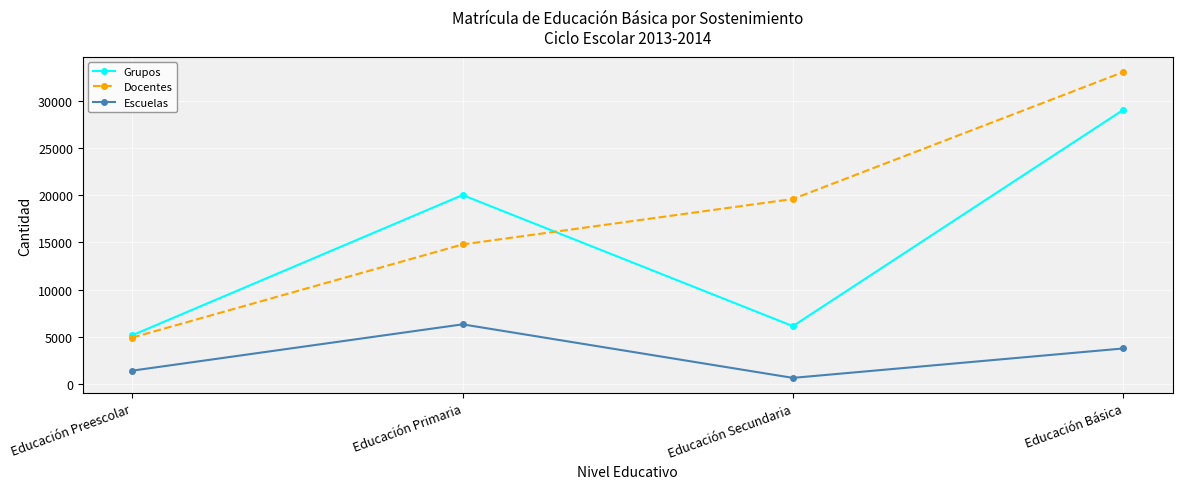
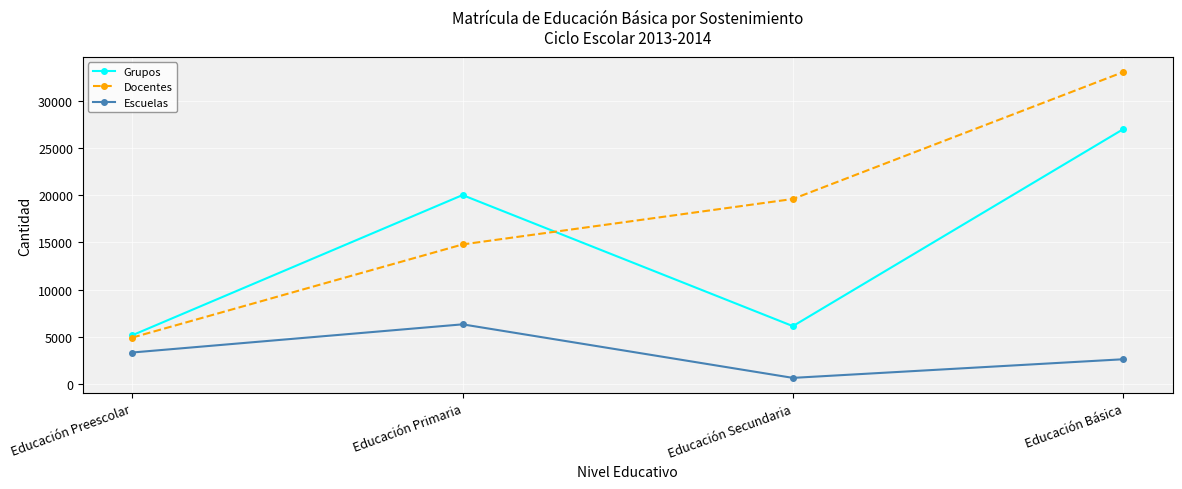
Escuelas, Educación Preescolar: 1000 -> 3000
Grupos, Educación Básica: 29000 -> 27000
Escuelas, Educación Básica: 4000 -> 3000
